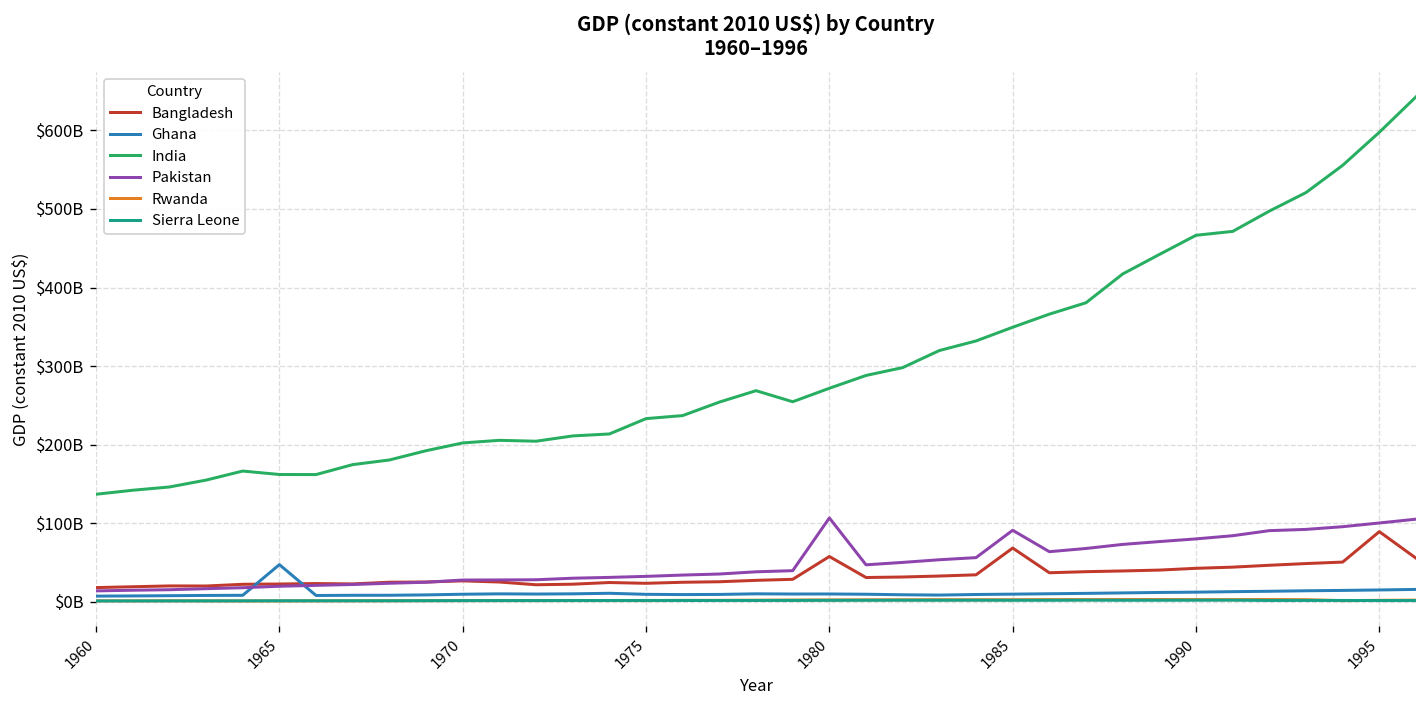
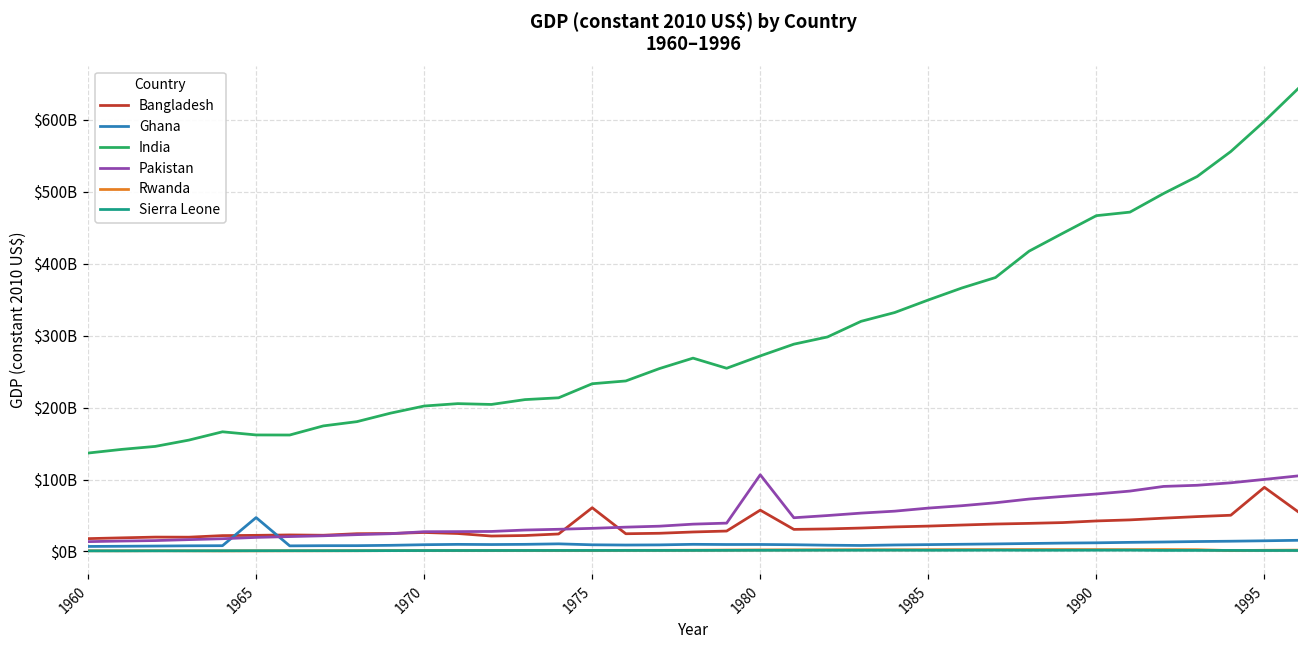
Bangladesh, 1975: $20000000000 -> $60000000000
Bangladesh, 1985: $70000000000 -> $40000000000
Pakistan, 1985: $90000000000 -> $60000000000
